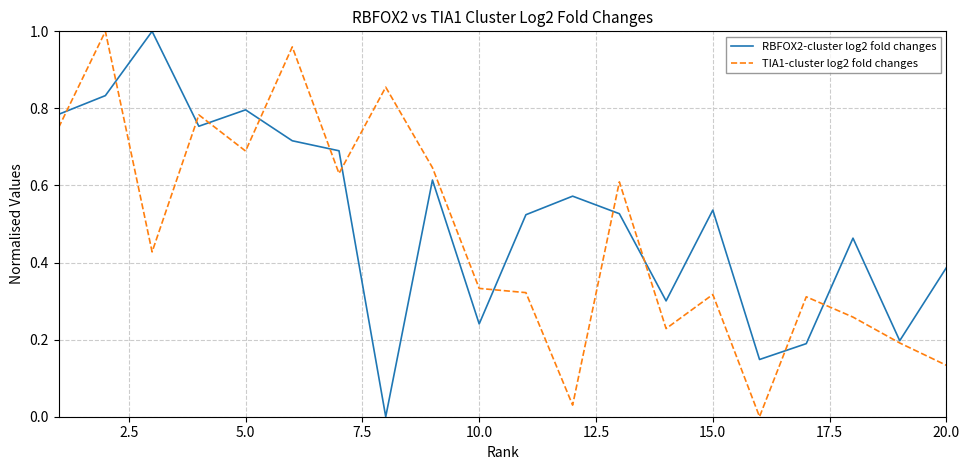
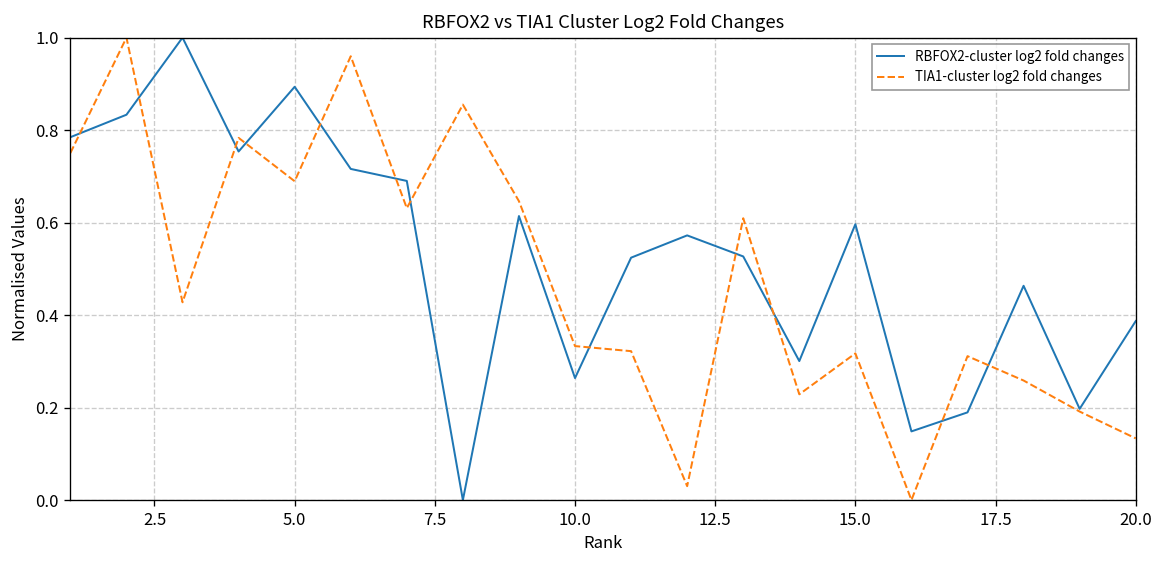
RBFOX2-cluster log2 fold changes, 5.0: 0.80 -> 0.89
RBFOX2-cluster log2 fold changes, 10.0: 0.24 -> 0.26
RBFOX2-cluster log2 fold changes, 15.0: 0.54 -> 0.60
